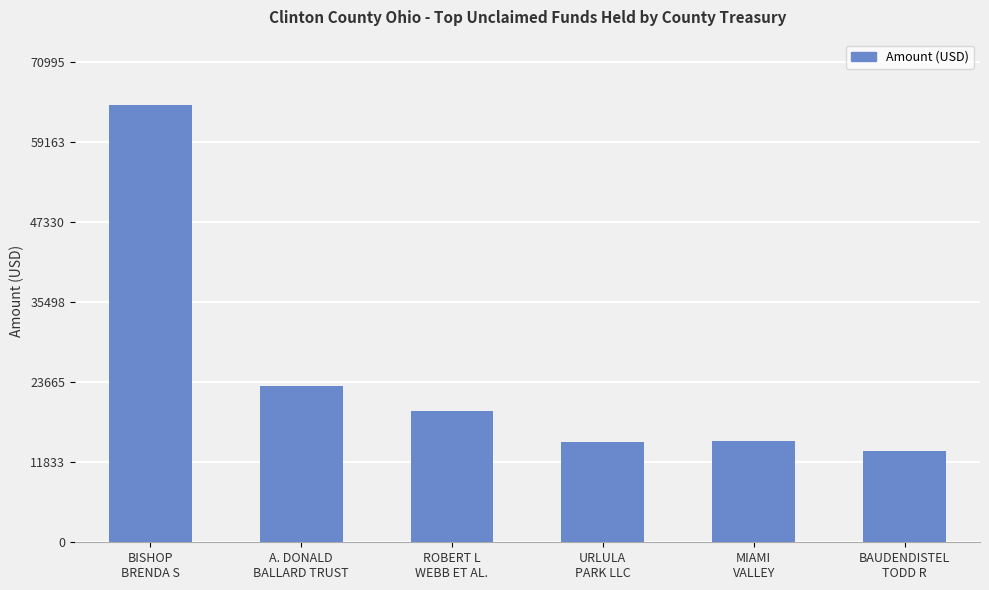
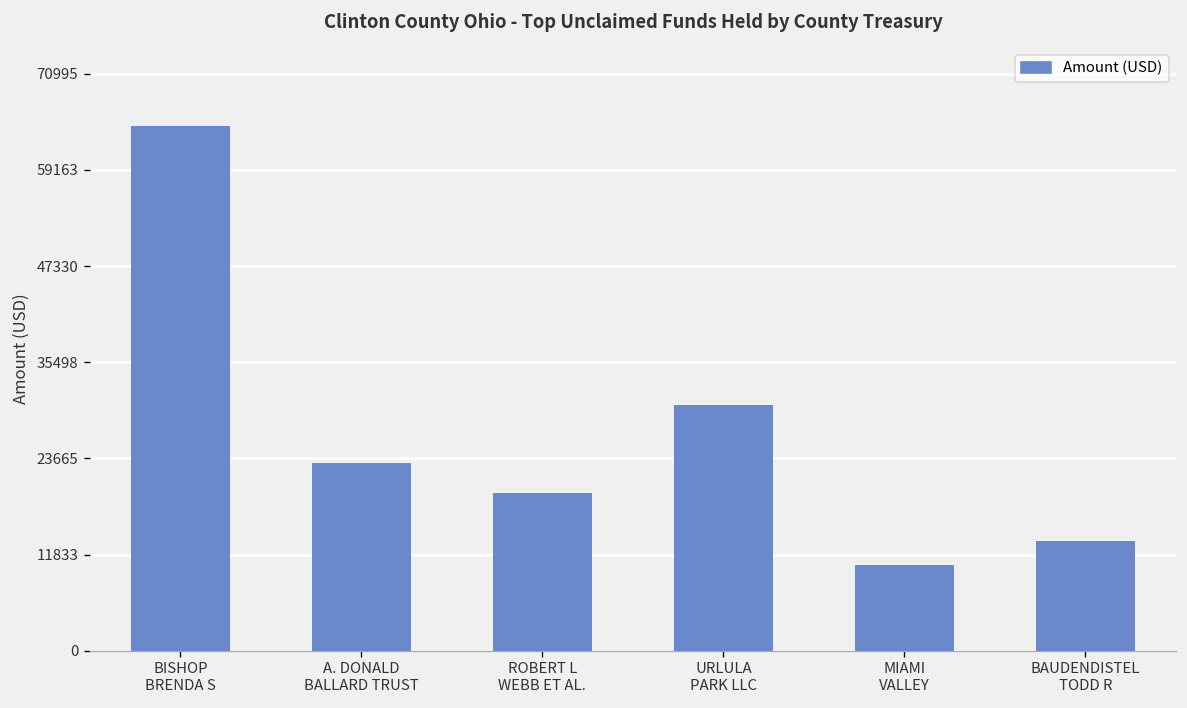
URLULA PARK LLC: 15000 -> 30000
MIAMI VALLEY: 15000 -> 11000
